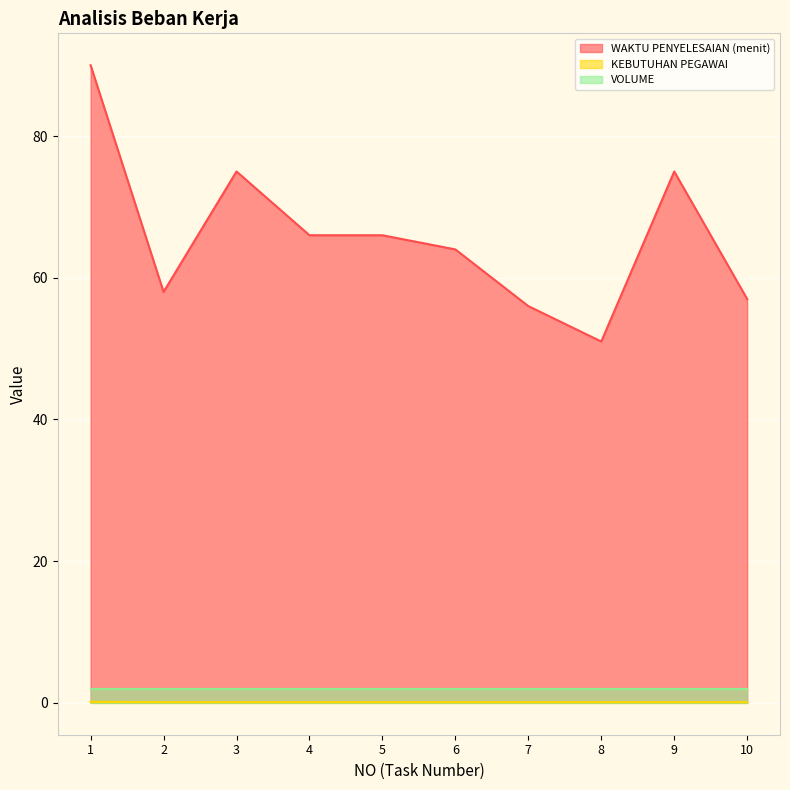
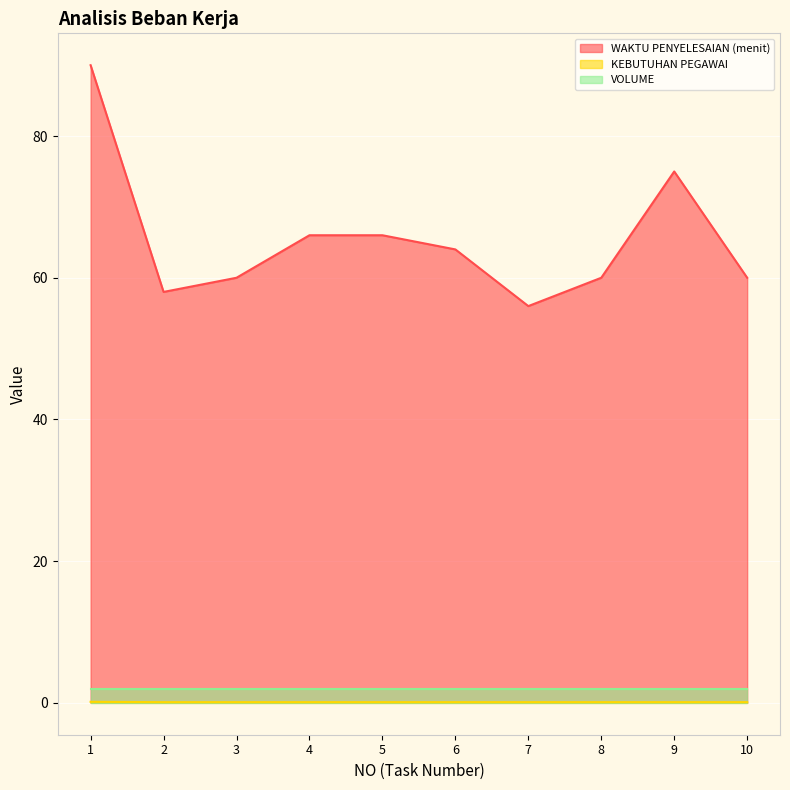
WAKTU PENYELESAIAN (menit), 3: 75 -> 60
WAKTU PENYELESAIAN (menit), 8: 51 -> 60
WAKTU PENYELESAIAN (menit), 10: 57 -> 60
